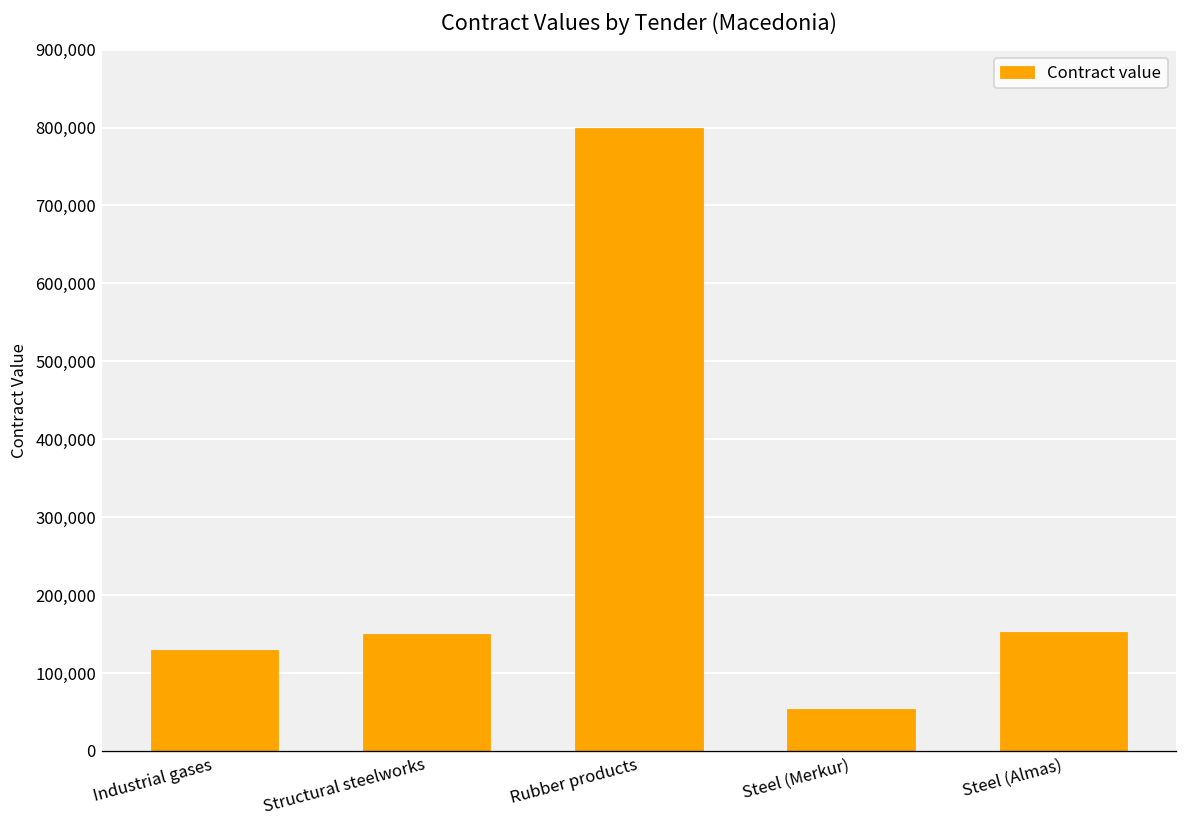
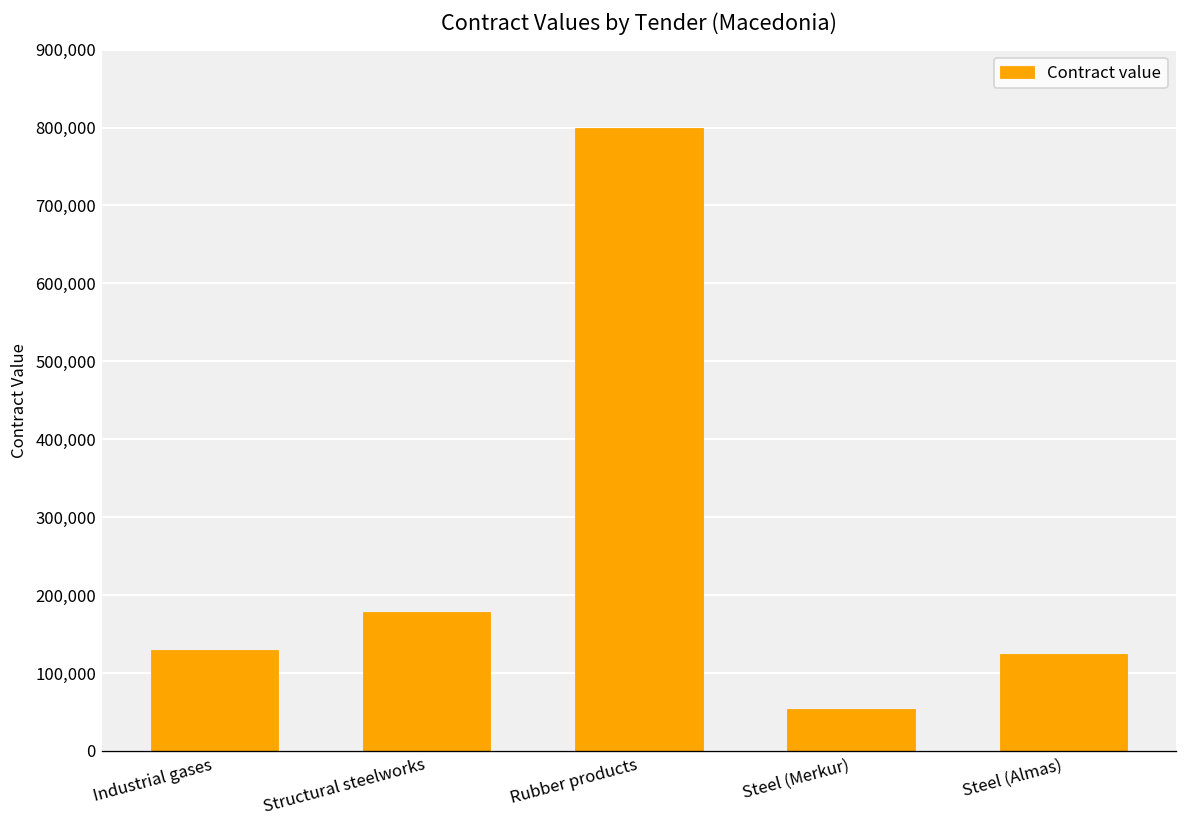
Structural steelworks: 150,000 -> 180,000
Steel (Almas): 150,000 -> 120,000
